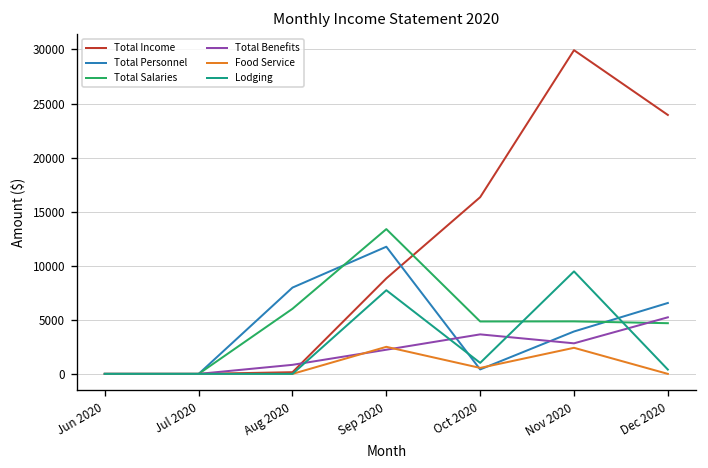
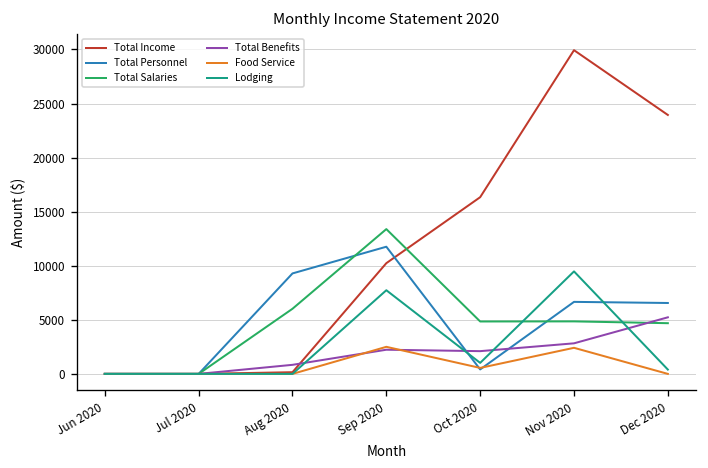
Total Personnel, Aug 2020: 8000 -> 9000
Total Income, Sep 2020: 9000 -> 10000
Total Benefits, Oct 2020: 4000 -> 2000
Total Personnel, Nov 2020: 4000 -> 7000
